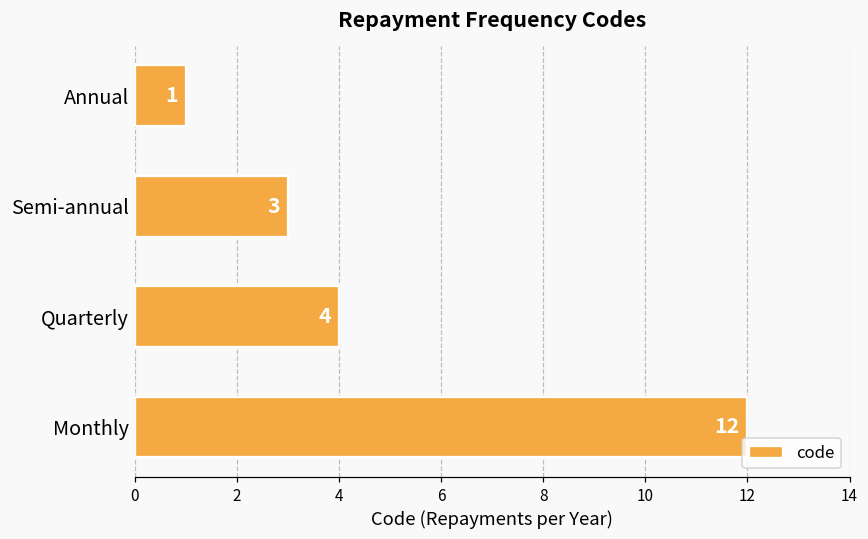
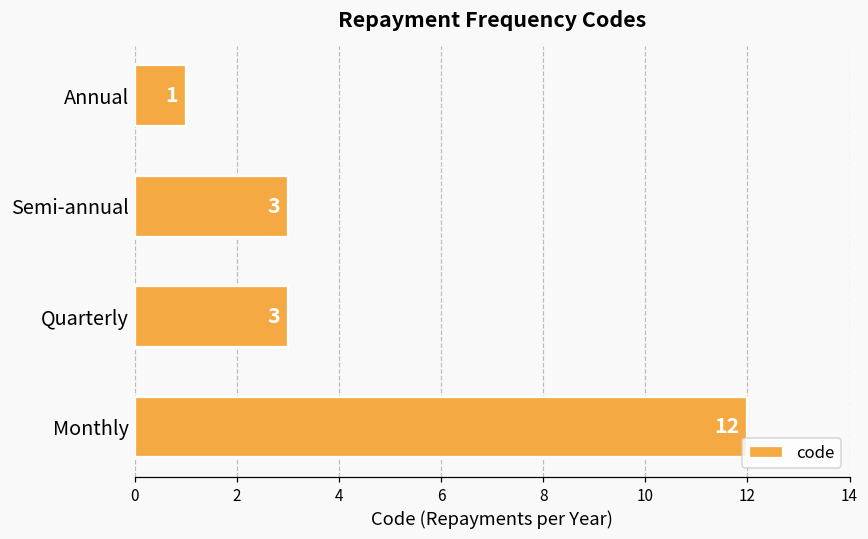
Quarterly: 4 -> 3
